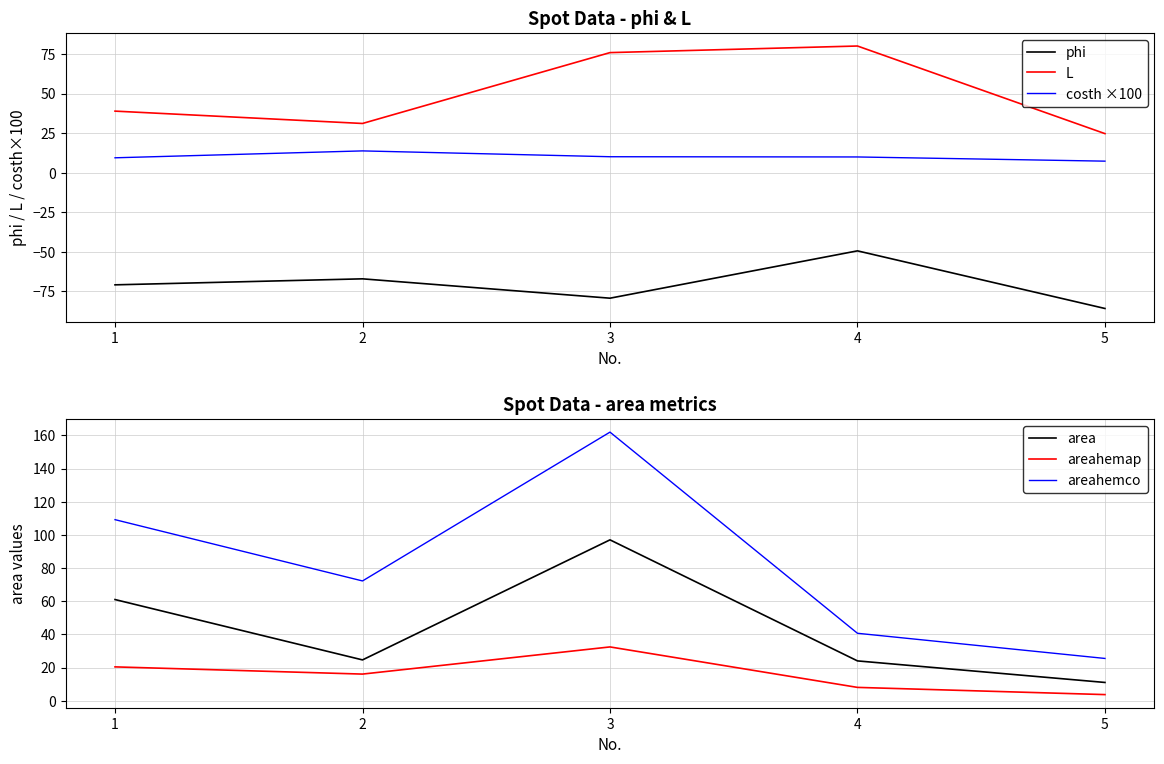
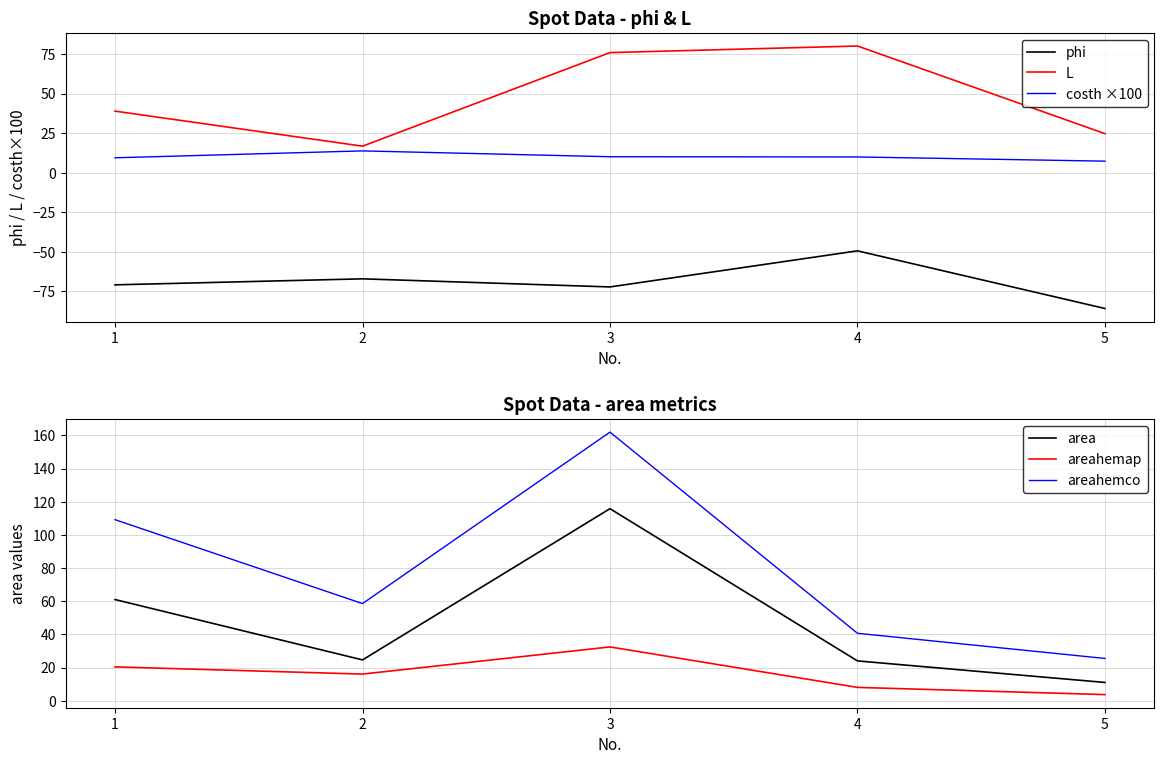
Spot Data - phi & L, L, 2: 31 -> 17
Spot Data - phi & L, phi, 3: -79 -> -72
Spot Data - area metrics, areahemco, 2: 72 -> 59
Spot Data - area metrics, area, 3: 97 -> 116
